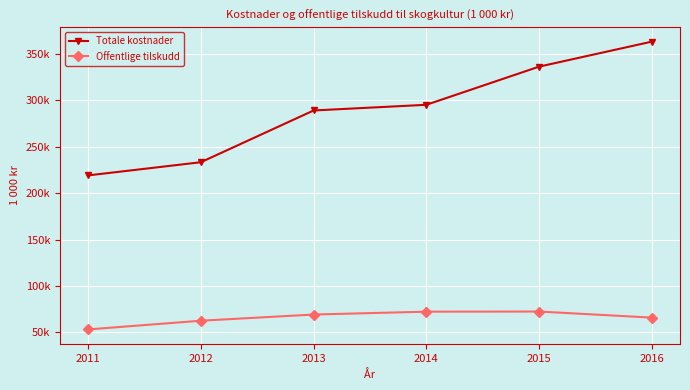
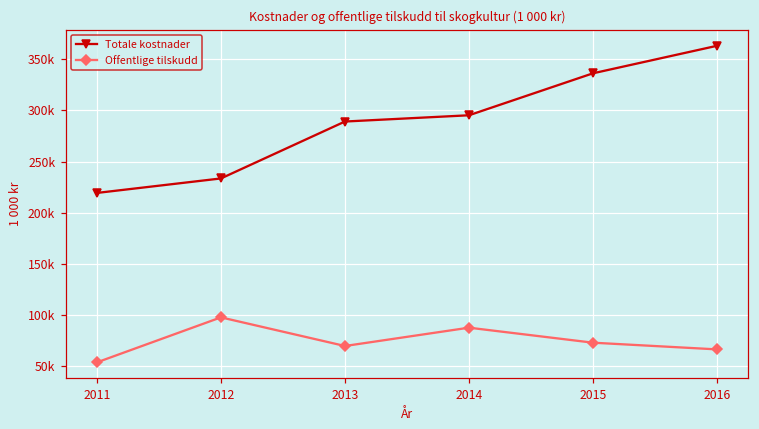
Offentlige tilskudd, 2012: 60000 -> 100000
Offentlige tilskudd, 2014: 70000 -> 90000
